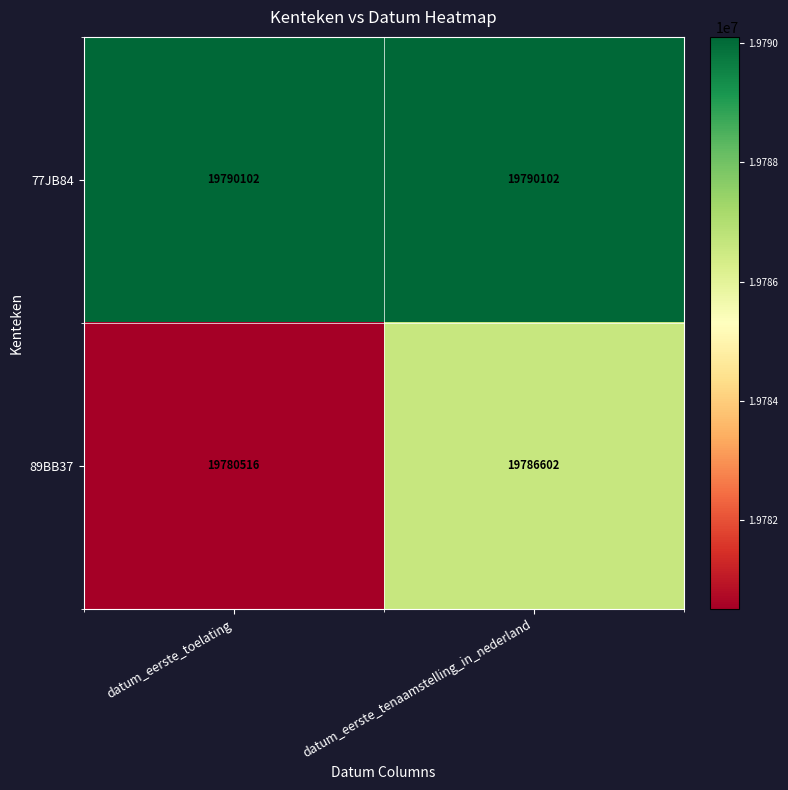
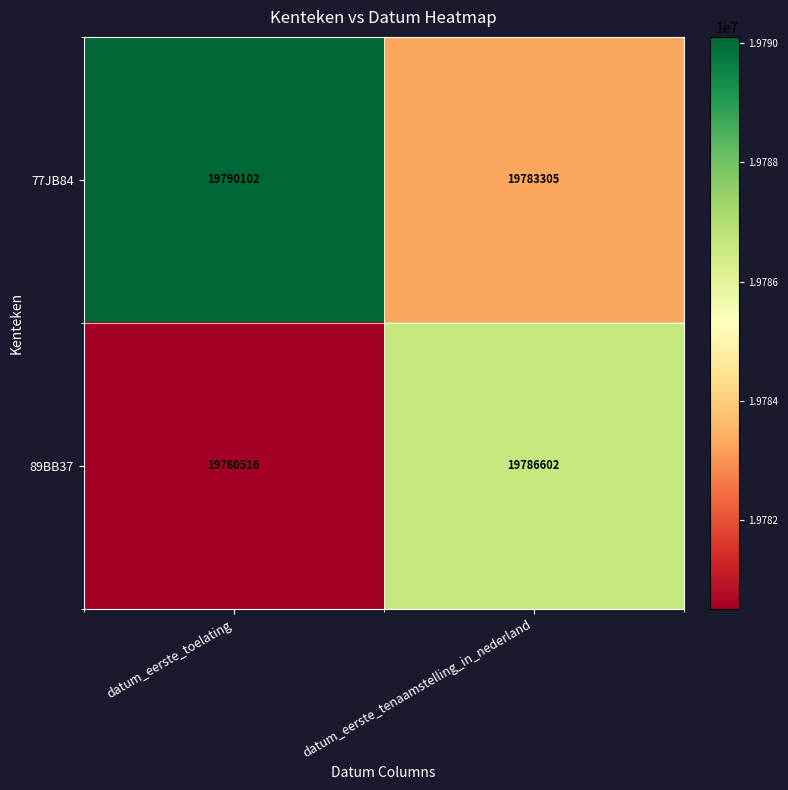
77JB84, datum_eerste_tenaamstelling_in_nederland: 19790102 -> 19783305
